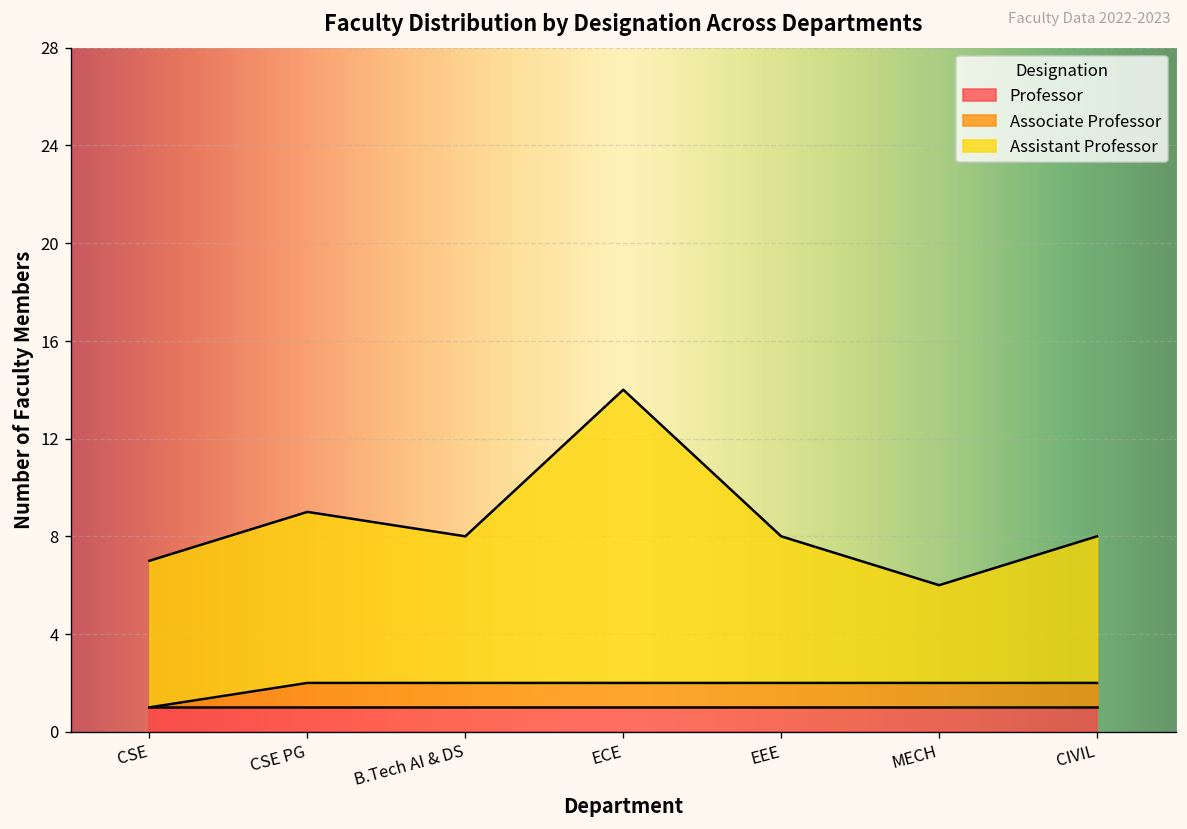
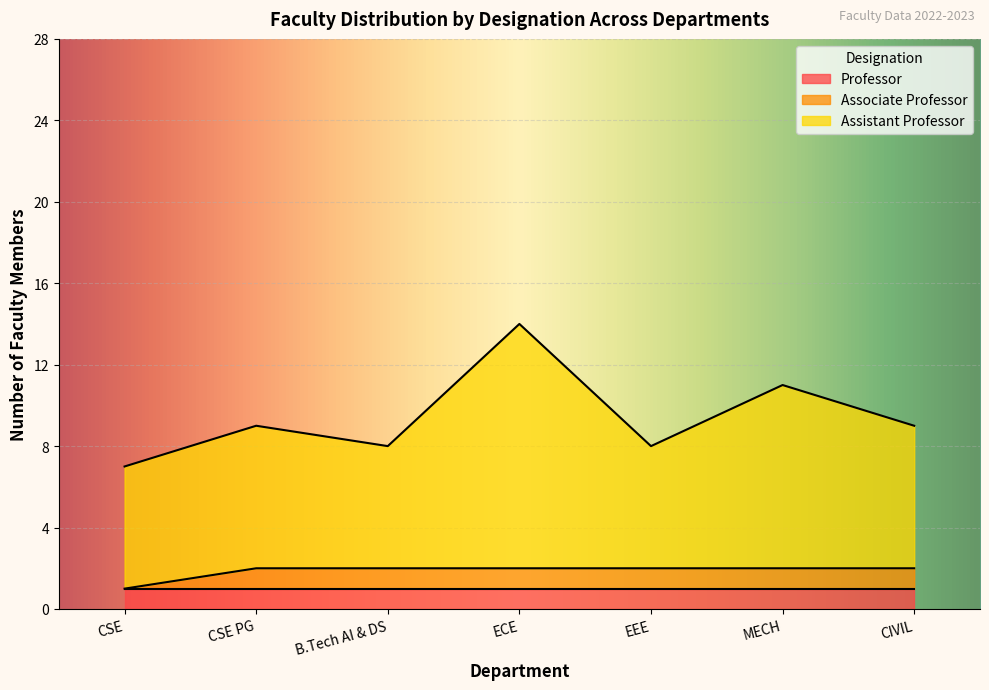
Assistant Professor, MECH: 4 -> 9
Assistant Professor, CIVIL: 6 -> 7
